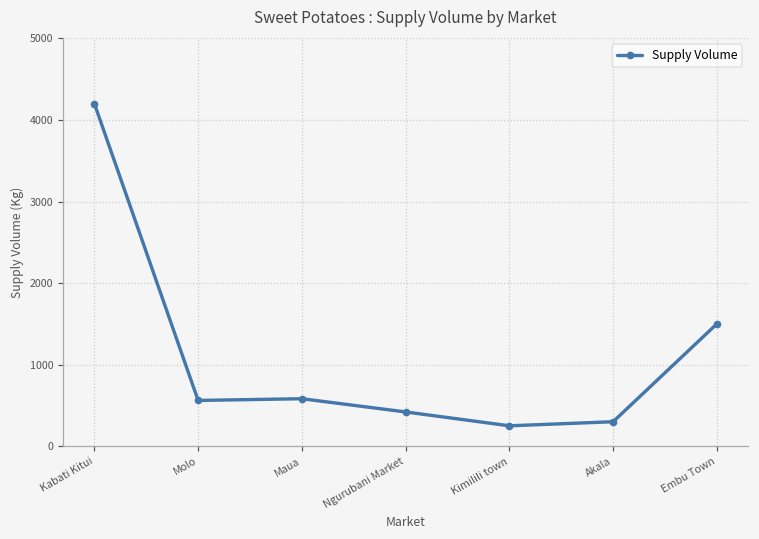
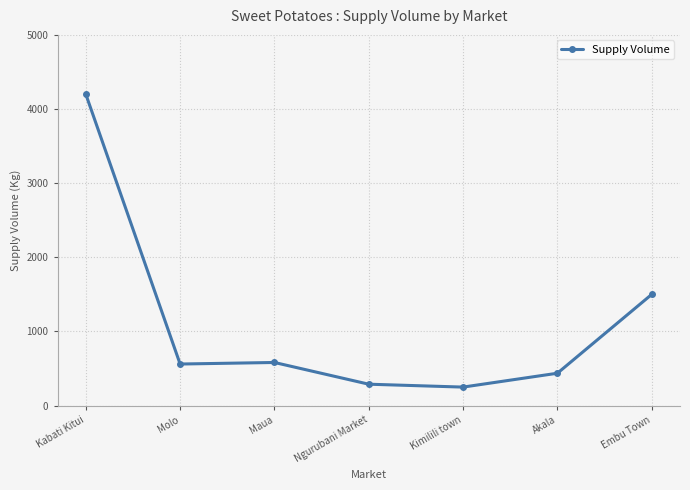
Ngurubani Market: 400 -> 300
Akala: 300 -> 400
